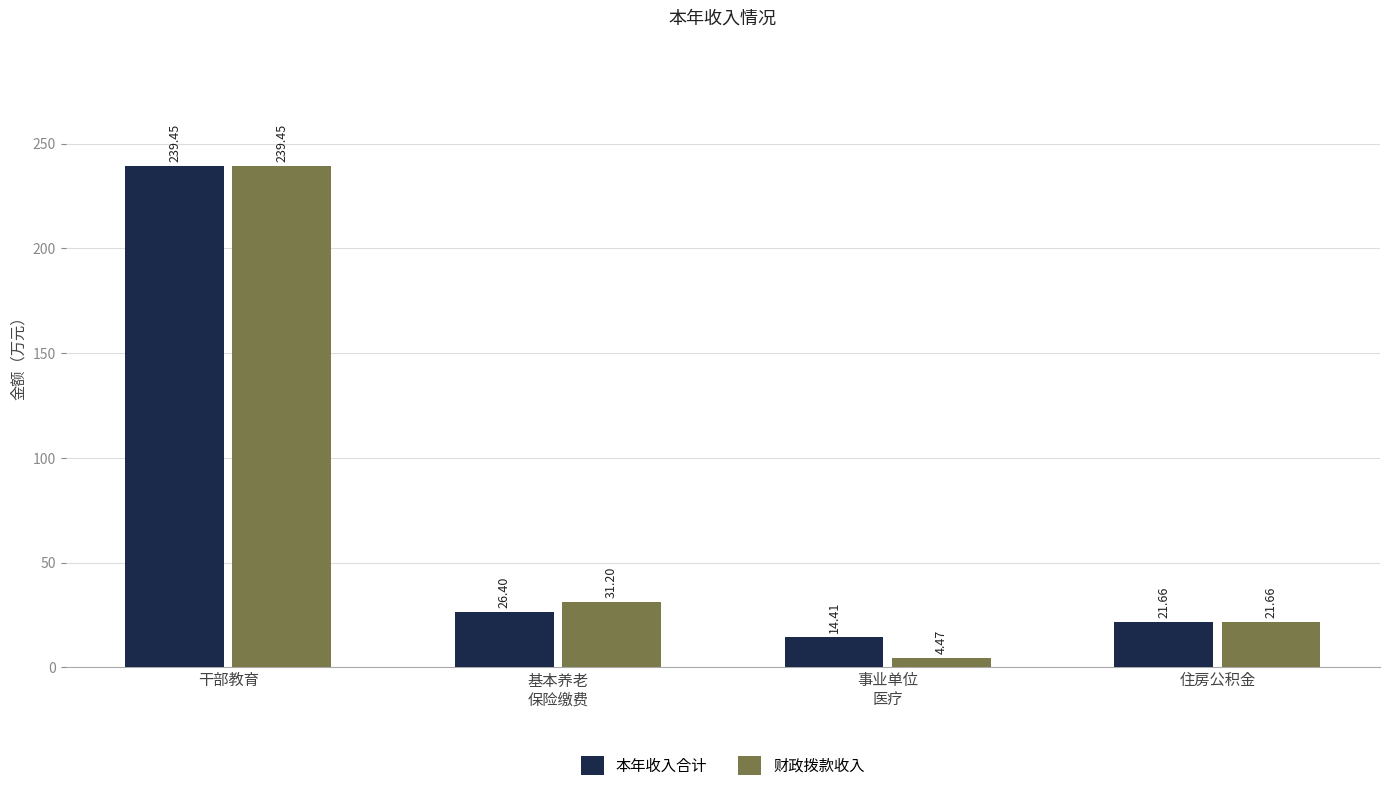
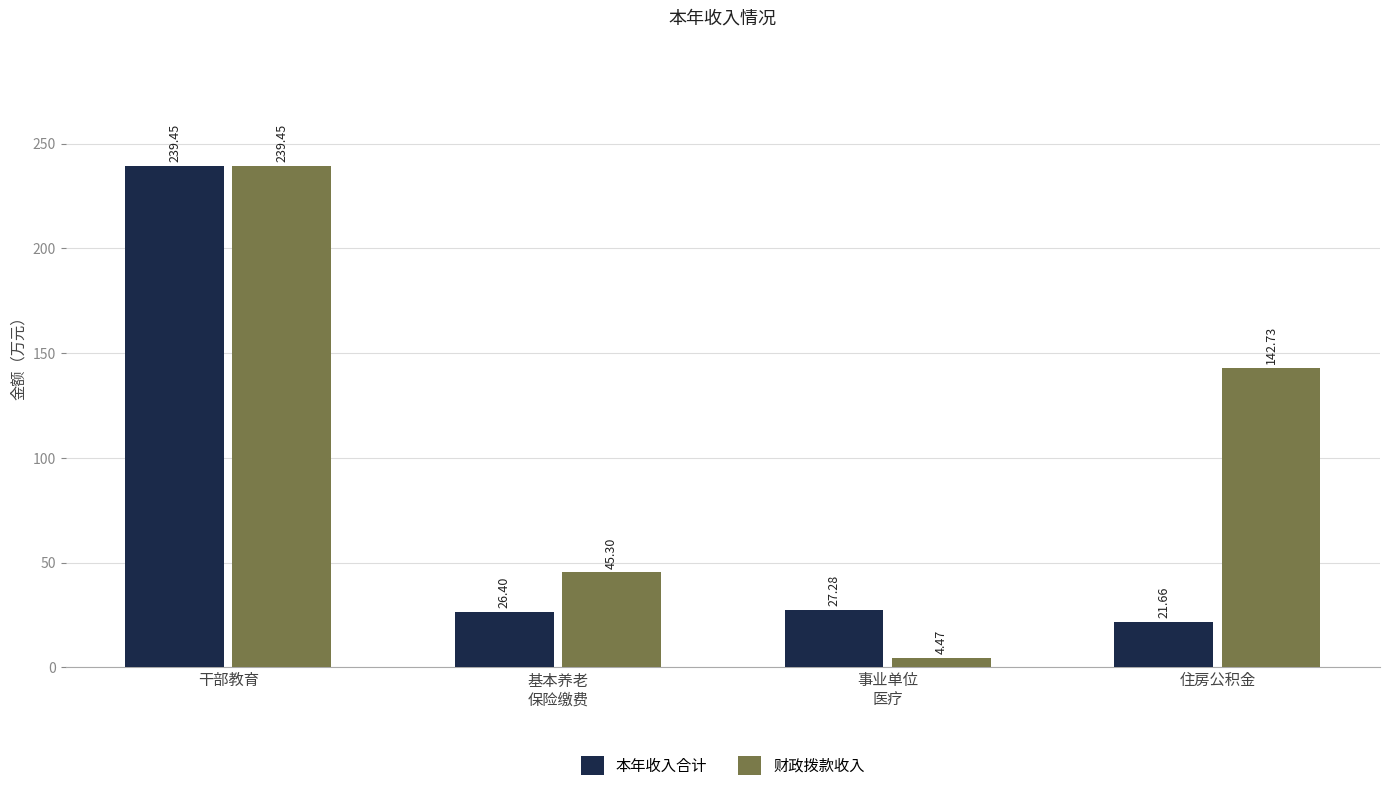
财政拨款收入, 基本养老 保险缴费: 31.20 -> 45.30
本年收入合计, 事业单位 医疗: 14.41 -> 27.28
财政拨款收入, 住房公积金: 21.66 -> 142.73
